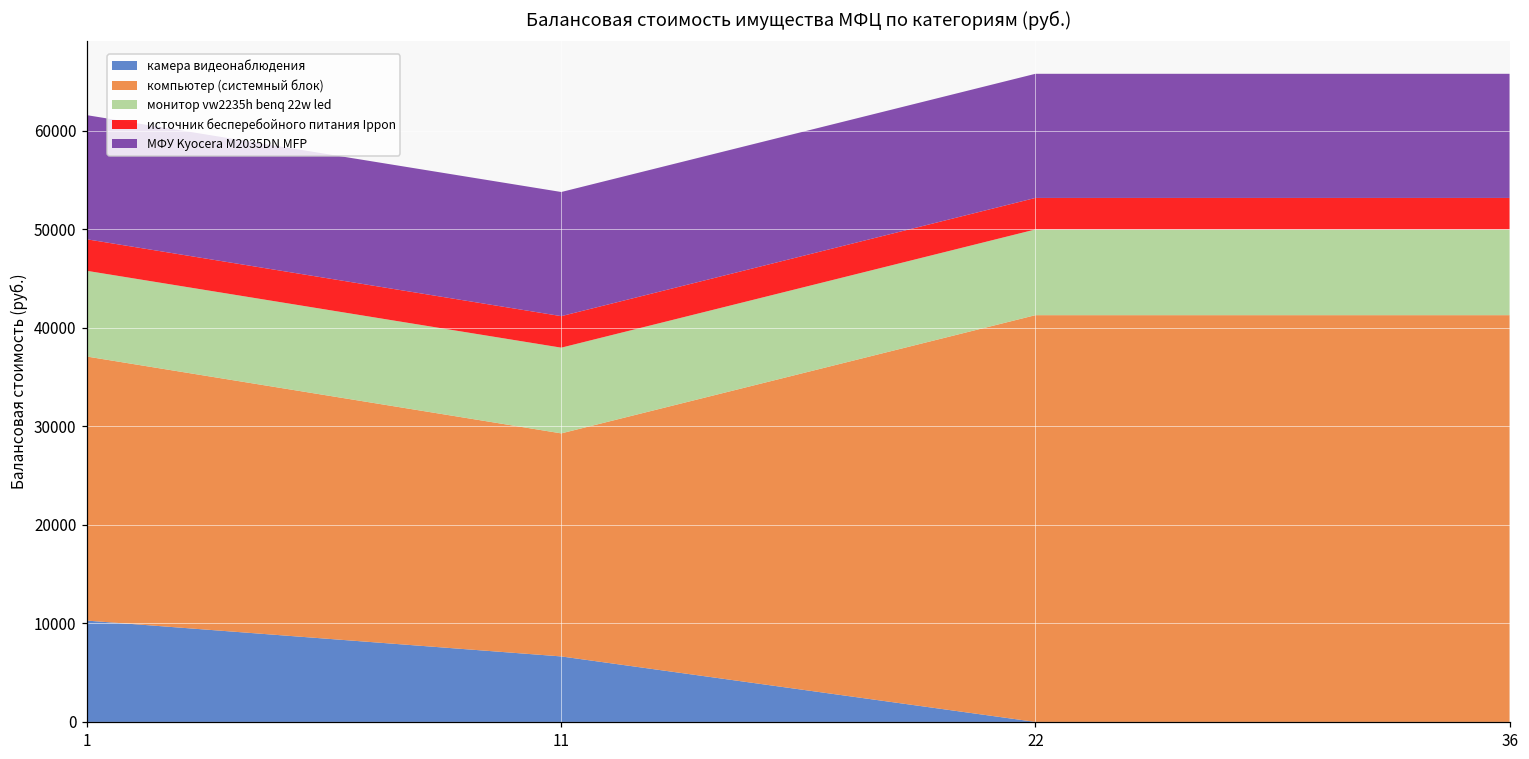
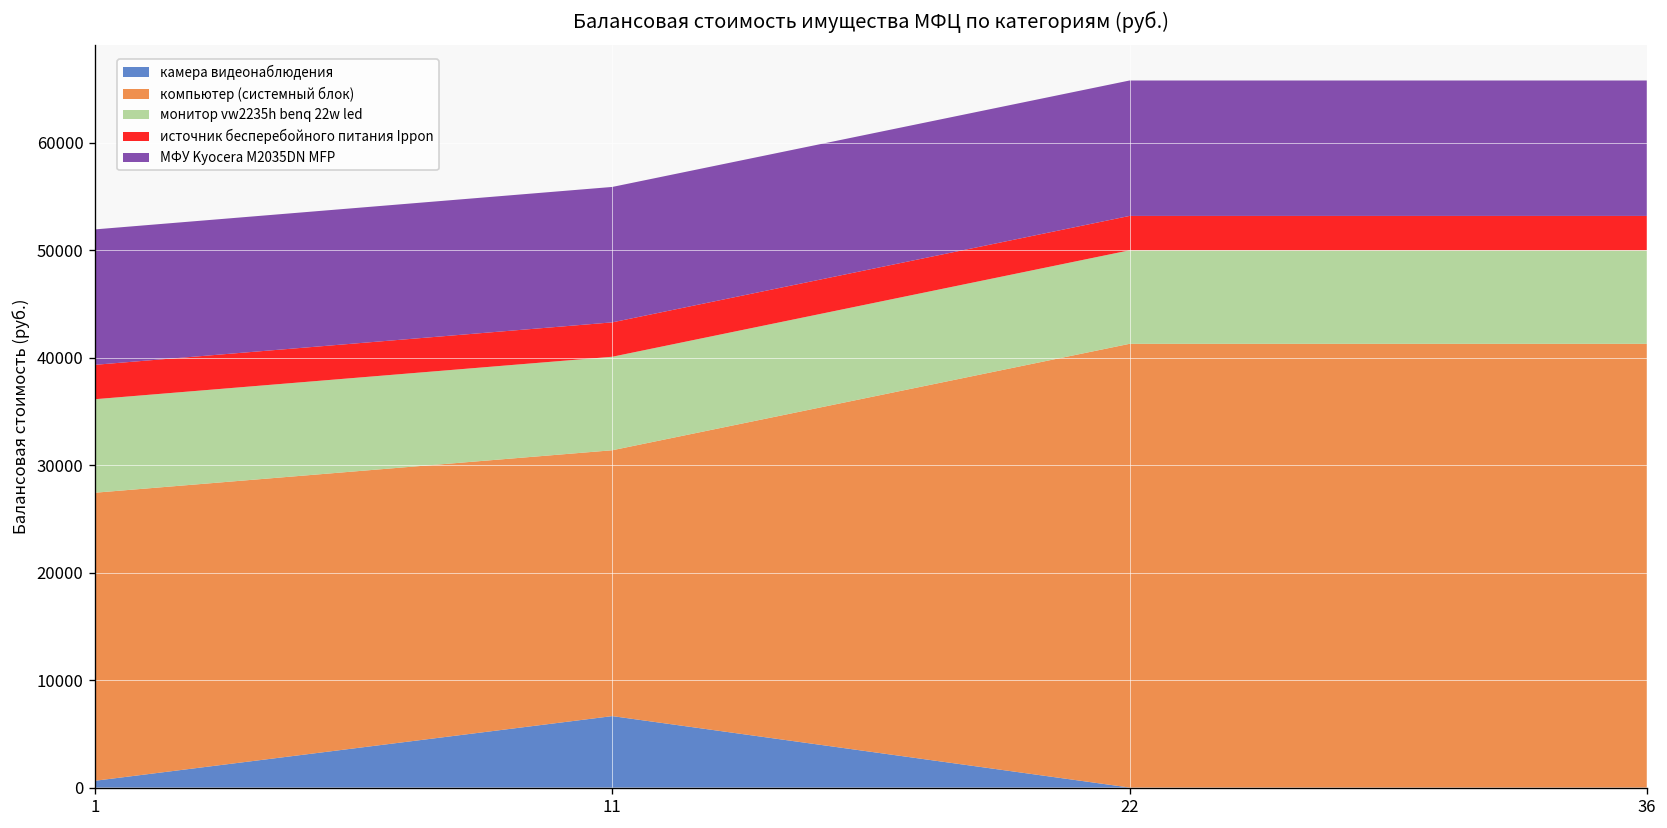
камера видеонаблюдения, 1: 10000 -> 1000
компьютер (системный блок), 11: 23000 -> 25000
